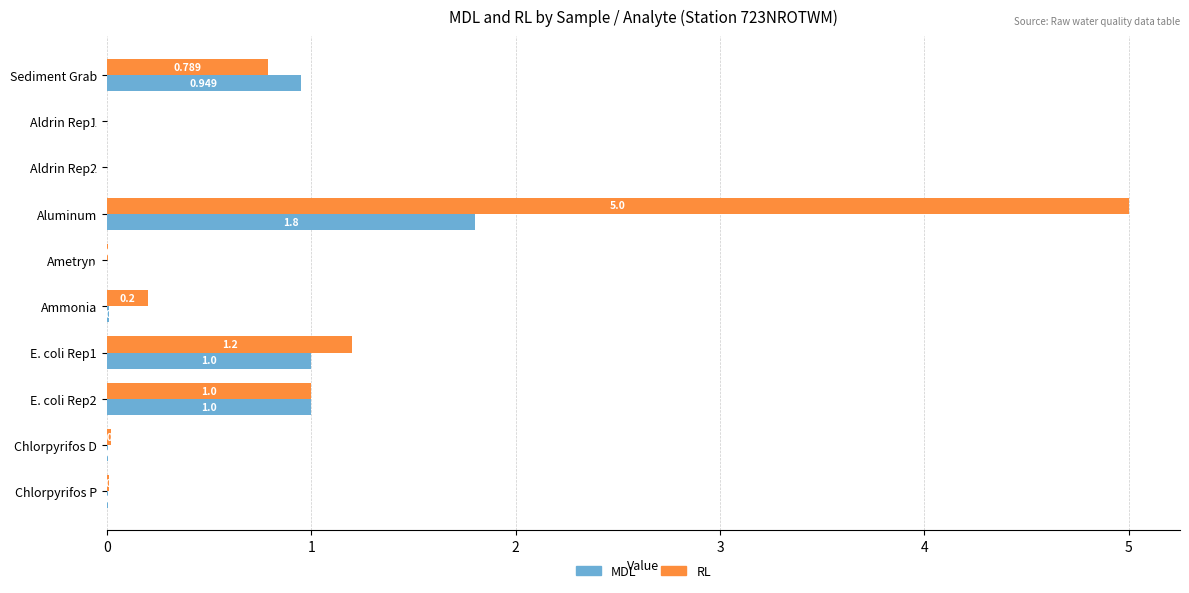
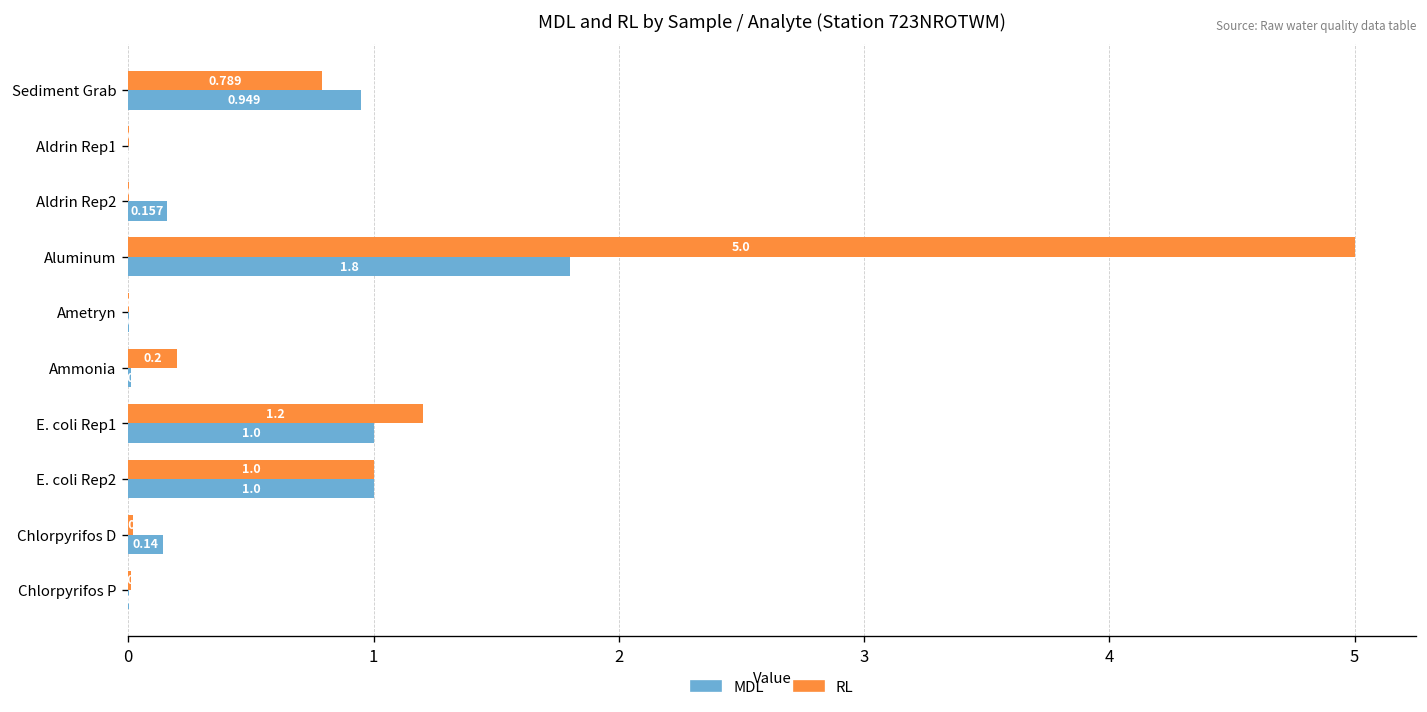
MDL, Aldrin Rep2: 0.00 -> 0.16
MDL, Chlorpyrifos D: 0.01 -> 0.14
